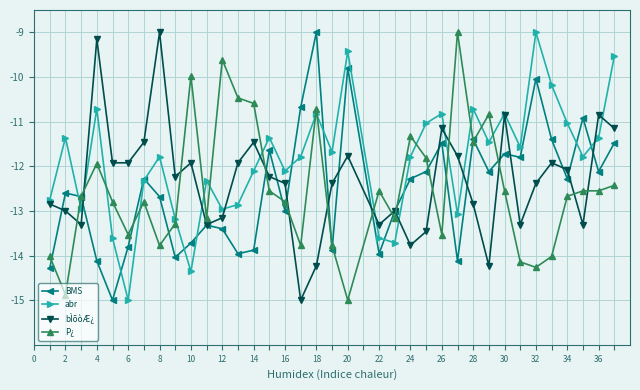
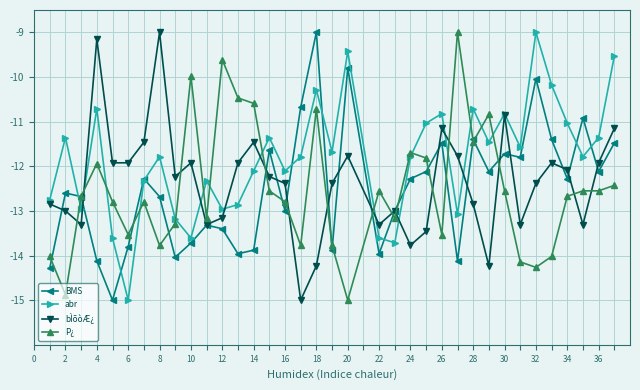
abr, 10: -14.4 -> -13.6
abr, 18: -10.8 -> -10.3
P¿, 24: -11.3 -> -11.7
bÌõòÆ¿, 36: -10.8 -> -11.9
